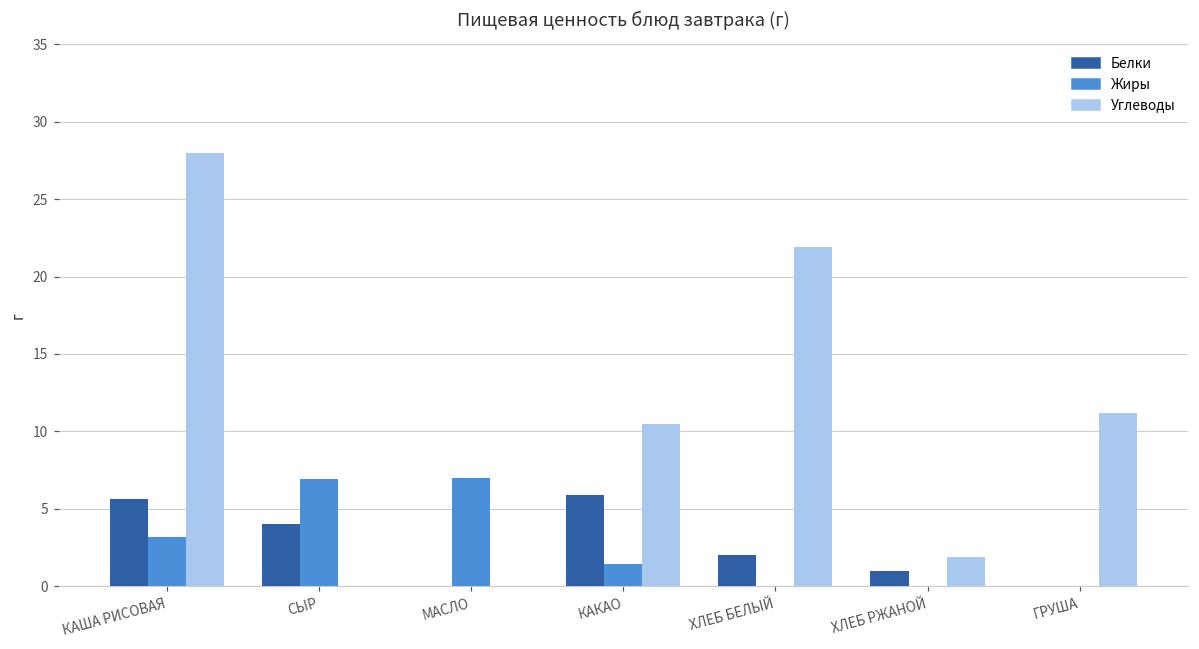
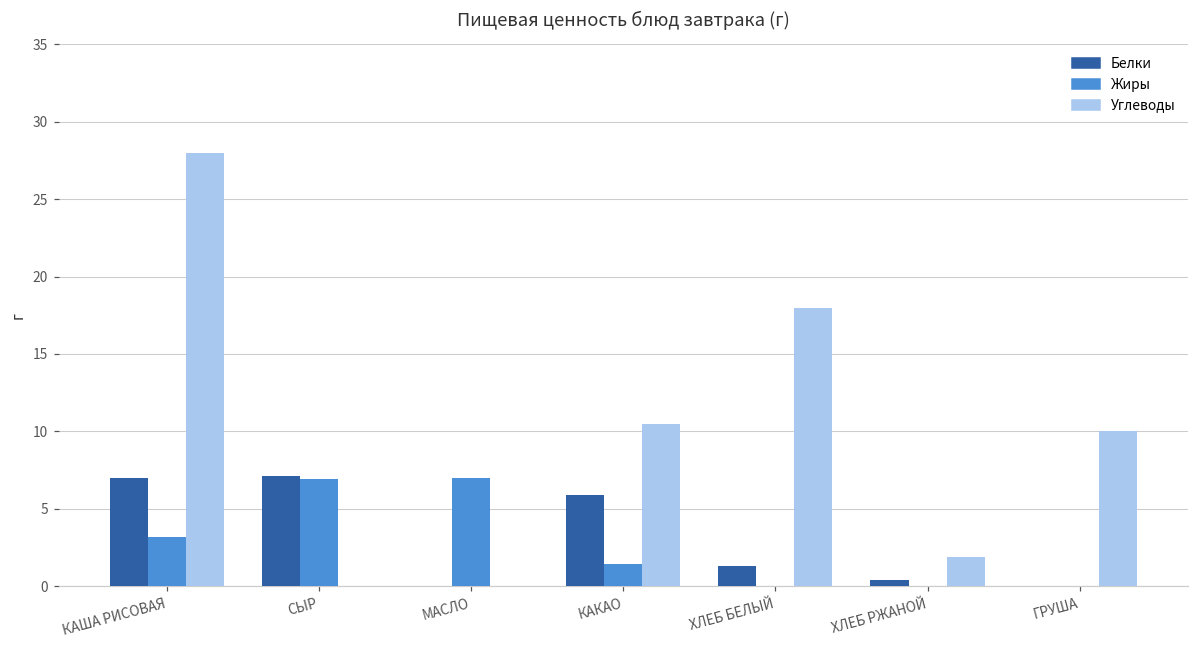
Белки, КАША РИСОВАЯ: 5.6 -> 7.0
Белки, СЫР: 4.0 -> 7.1
Белки, ХЛЕБ БЕЛЫЙ: 2.0 -> 1.3
Углеводы, ХЛЕБ БЕЛЫЙ: 21.9 -> 18.0
Белки, ХЛЕБ РЖАНОЙ: 1.0 -> 0.4
Углеводы, ГРУША: 11.2 -> 10.0
